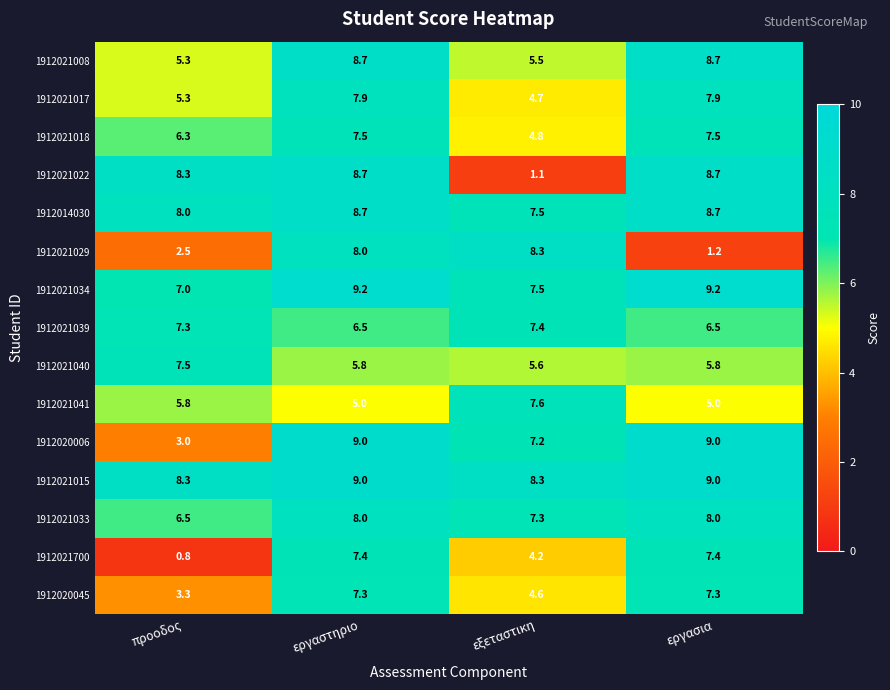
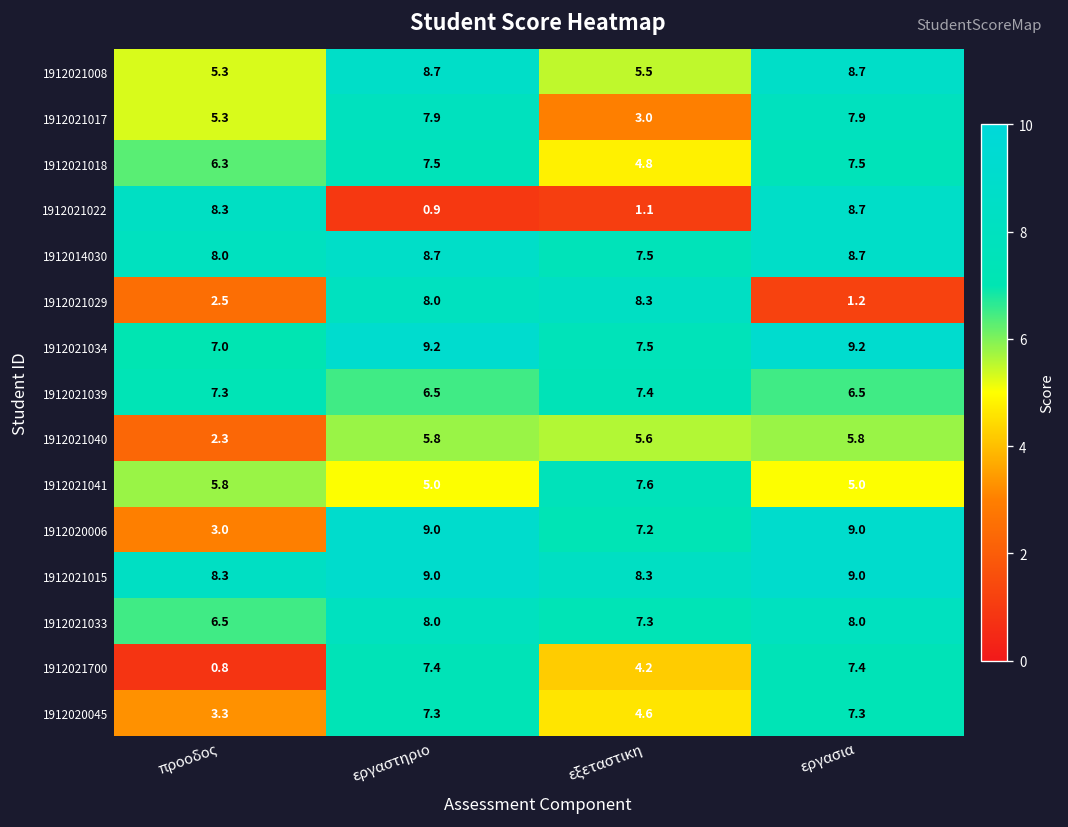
1912021017, εξεταστικη: 4.7 -> 3.0
1912021022, εργαστηριο: 8.7 -> 0.9
1912021040, προοδος: 7.5 -> 2.3
